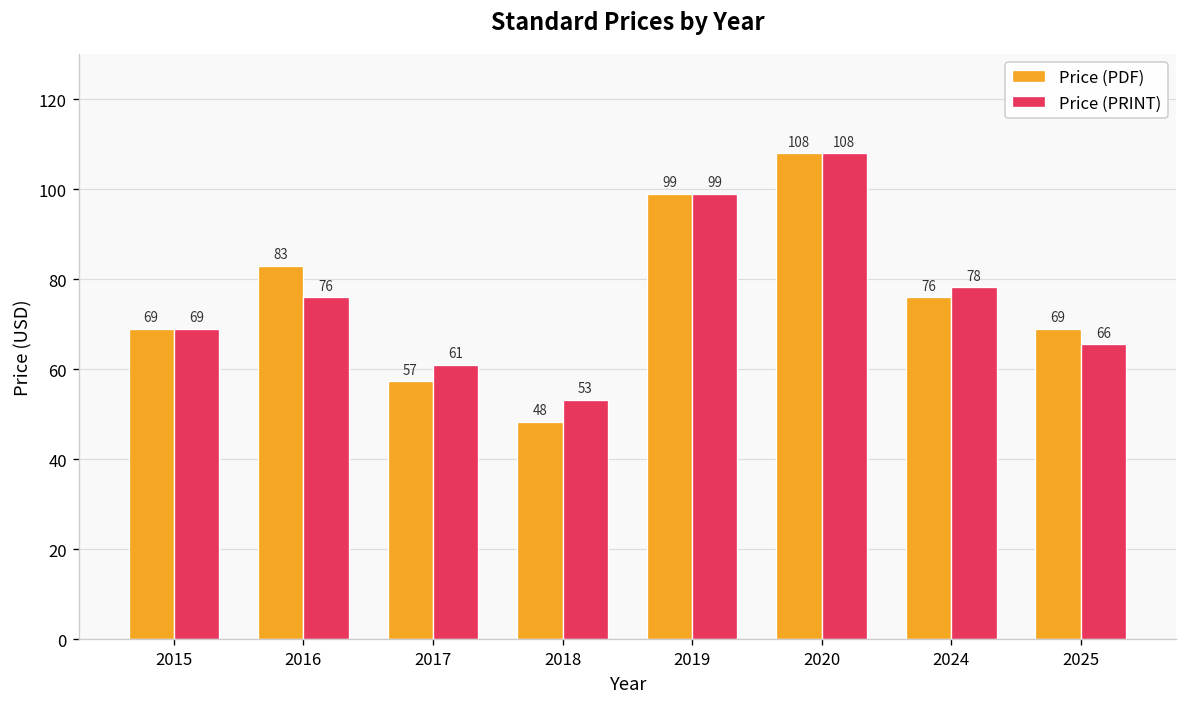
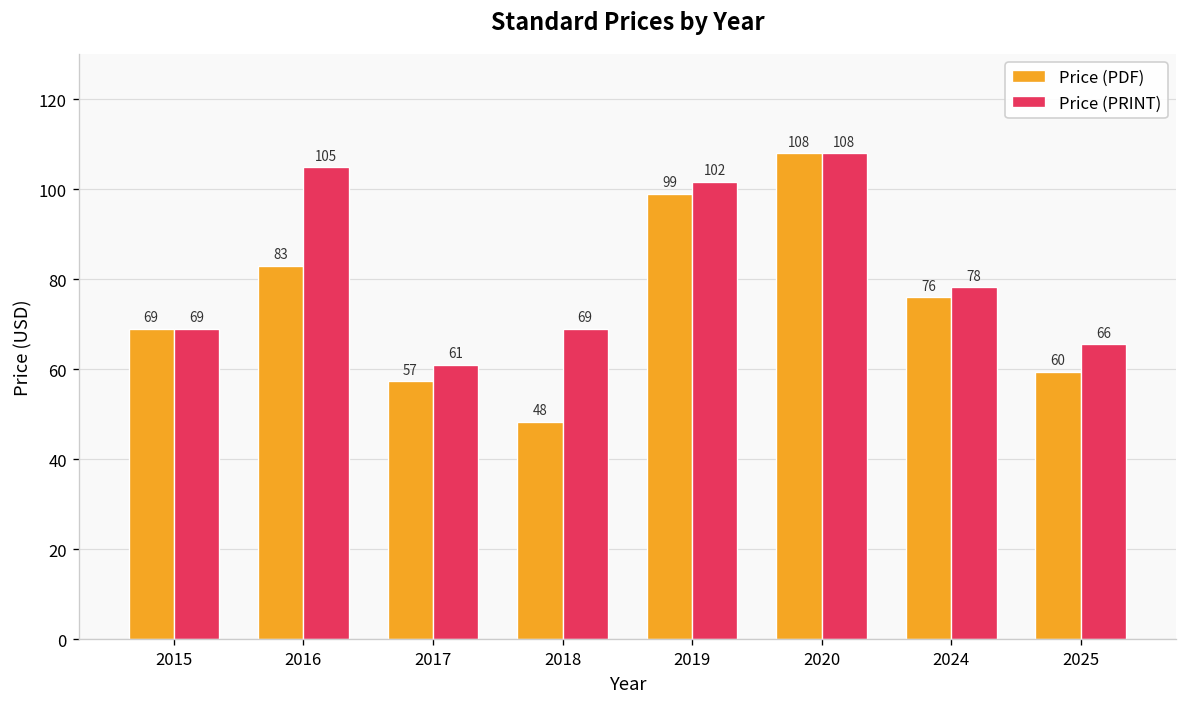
Price (PRINT), 2016: 76 -> 105
Price (PRINT), 2018: 53 -> 69
Price (PRINT), 2019: 99 -> 102
Price (PDF), 2025: 69 -> 60
